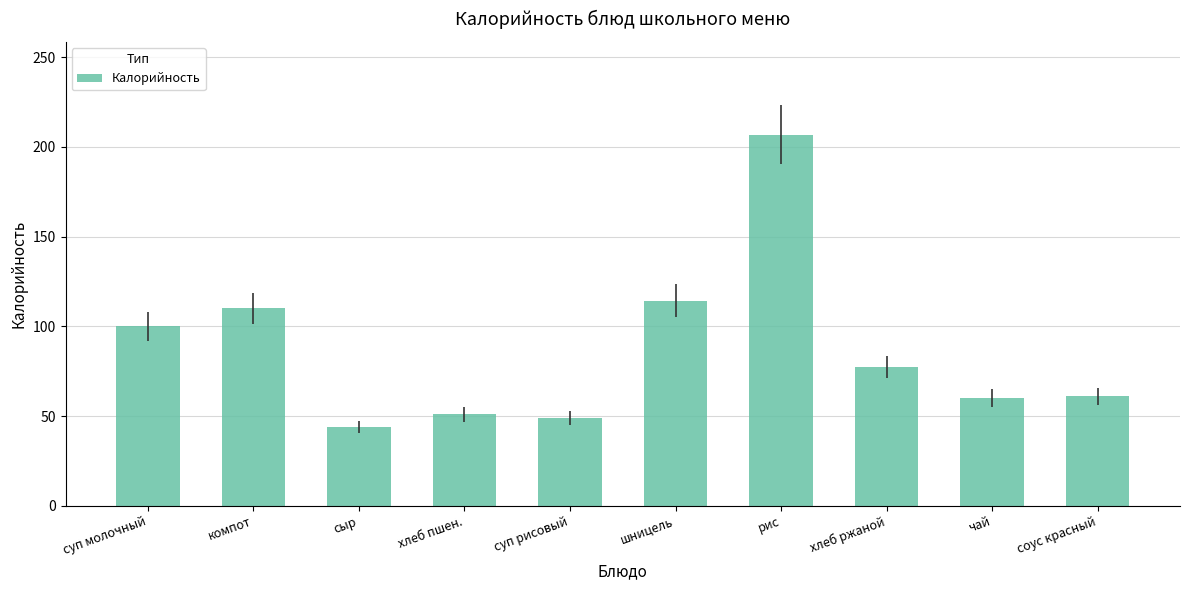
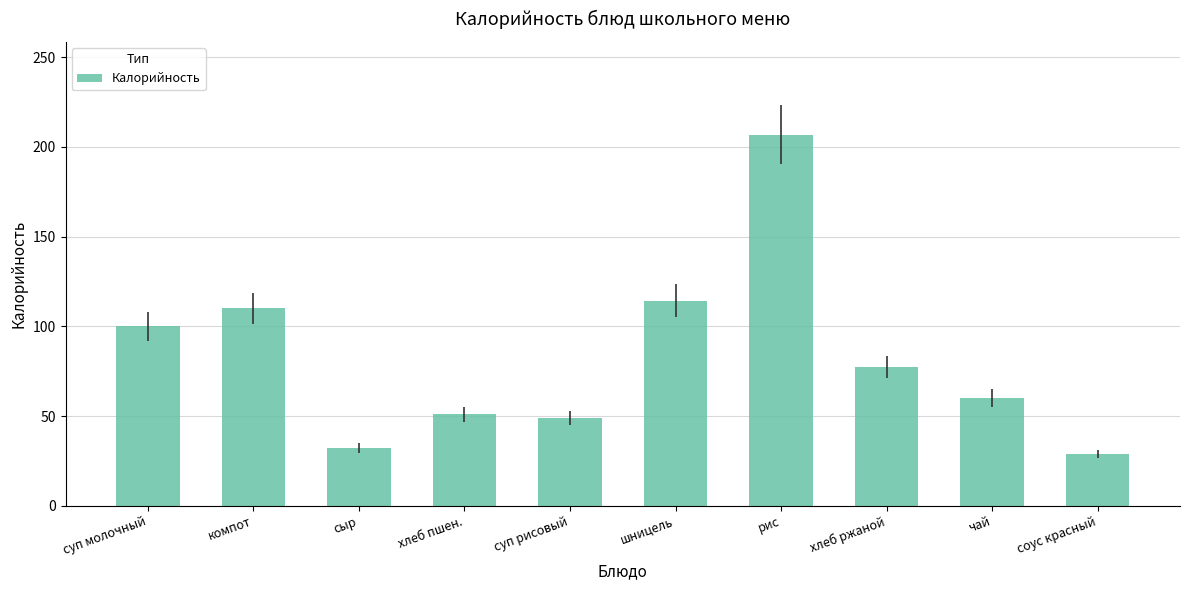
сыр: 44 -> 32
соус красный: 61 -> 29
